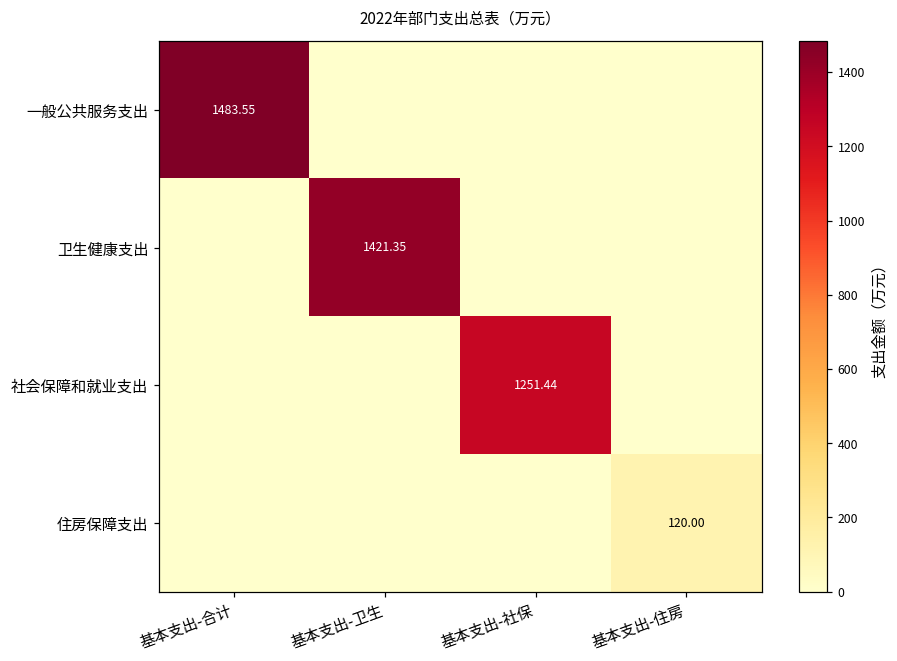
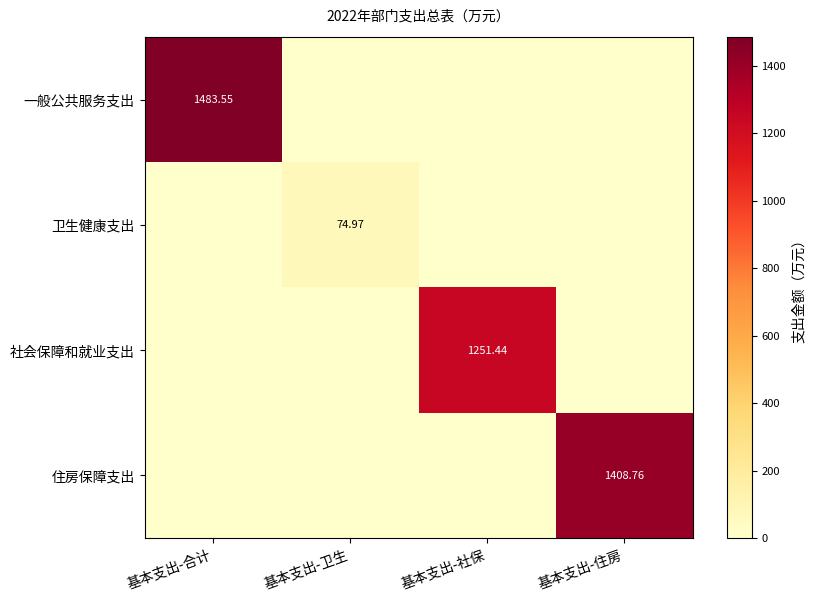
卫生健康支出, 基本支出-卫生: 1421.35 -> 74.97
住房保障支出, 基本支出-住房: 120.00 -> 1408.76
